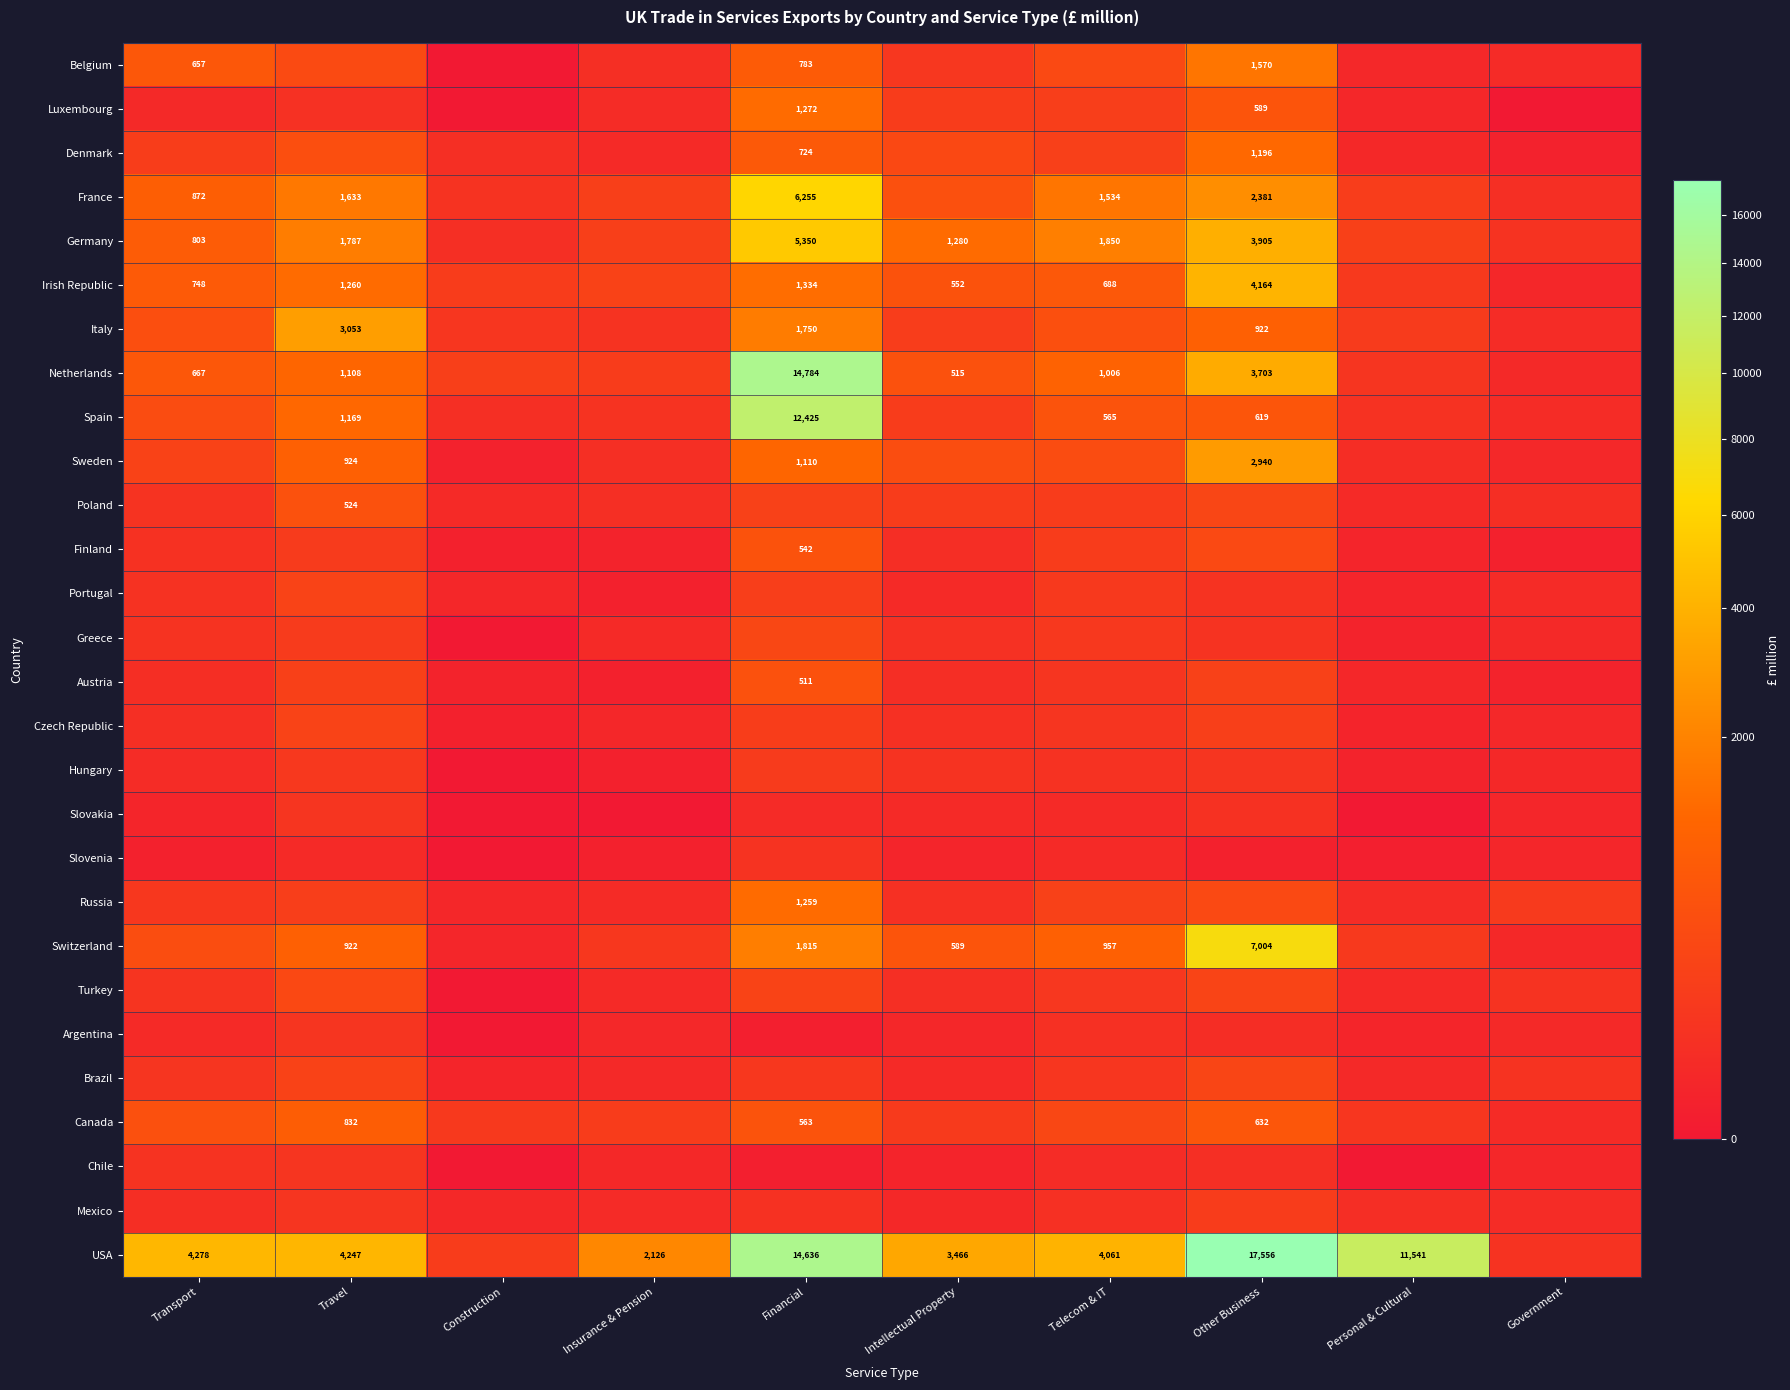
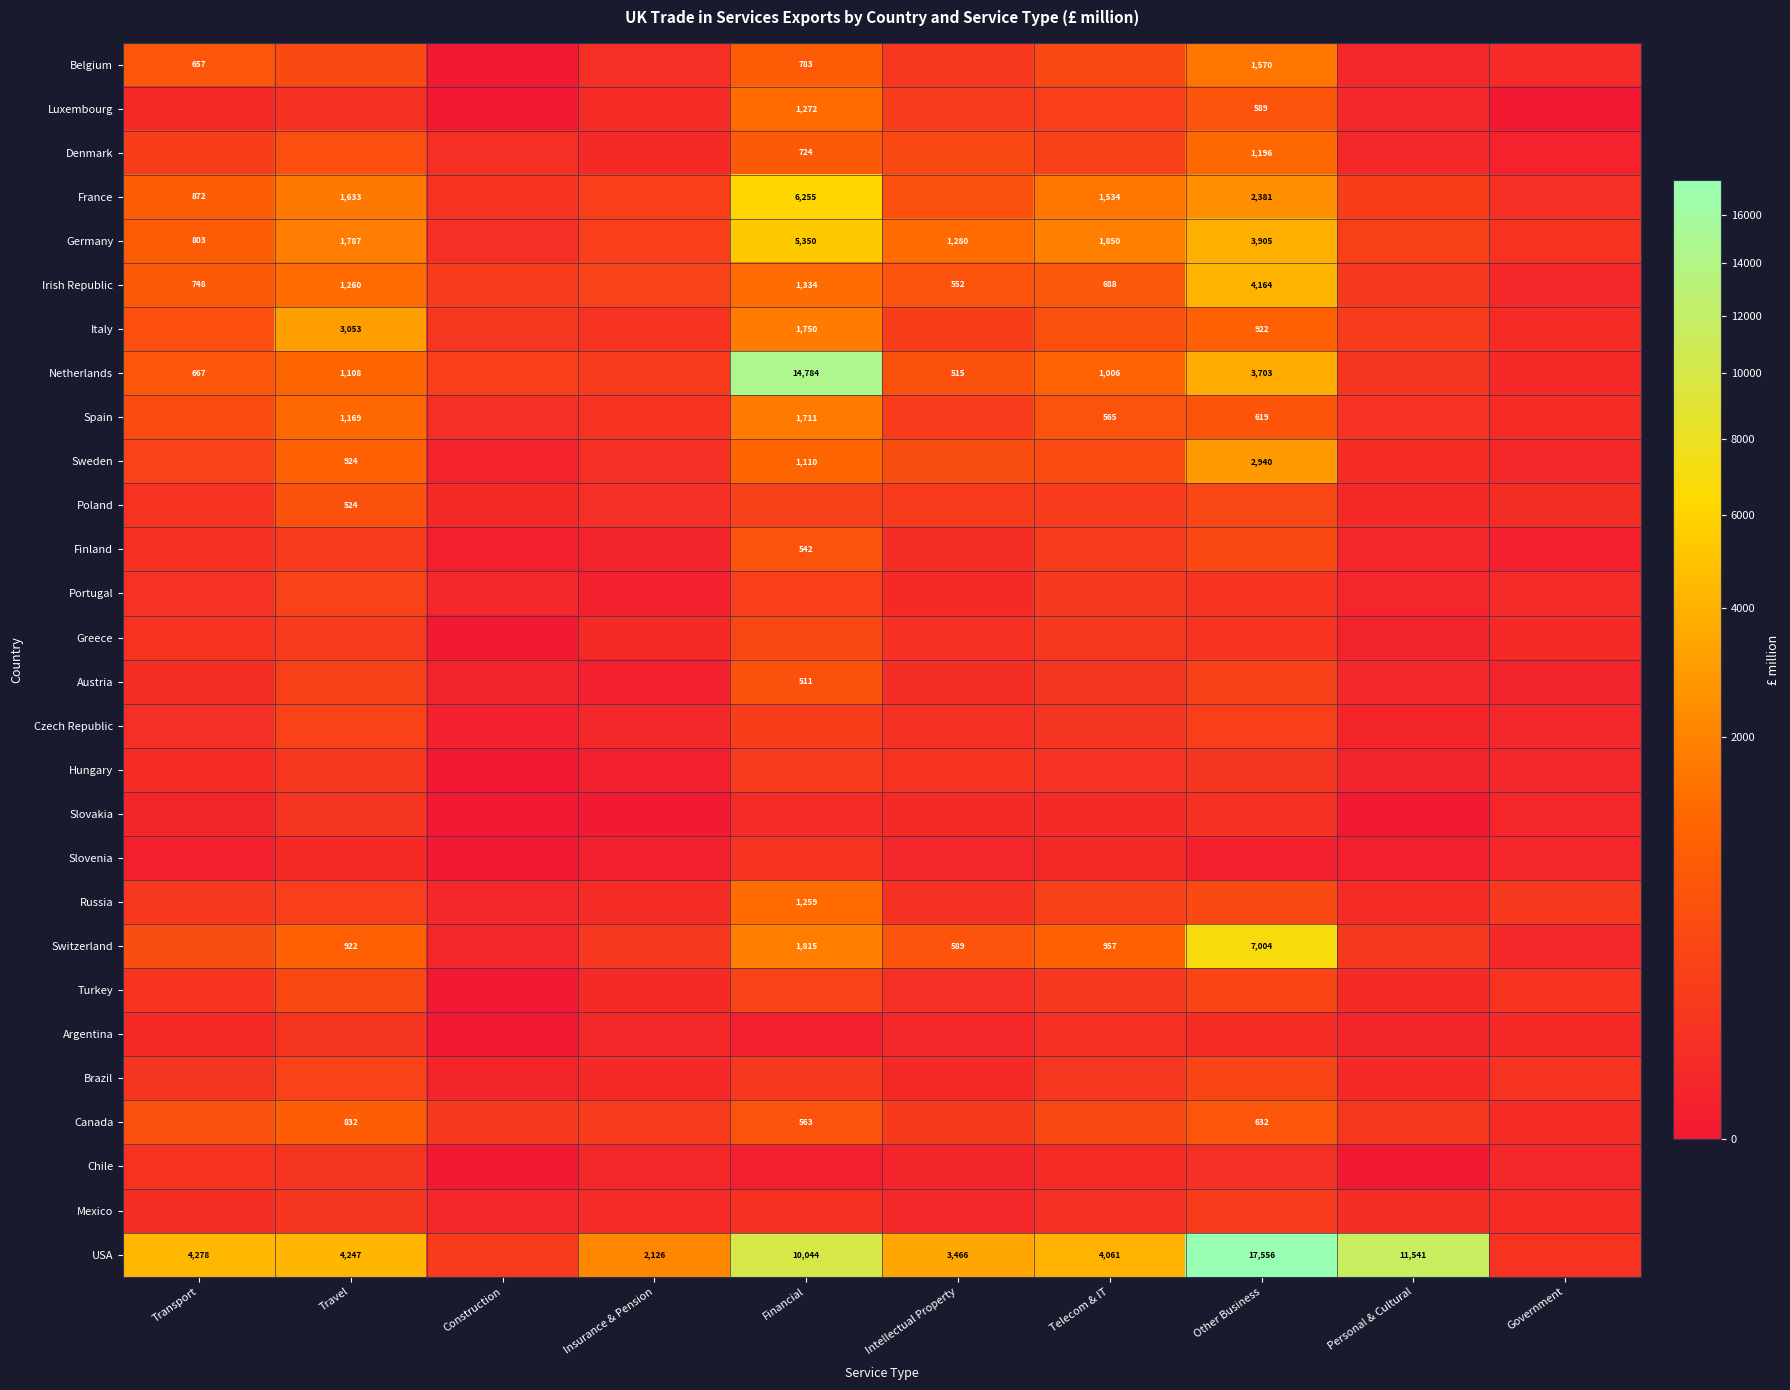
Spain, Financial: 12,425 -> 1,711
USA, Financial: 14,636 -> 10,044
